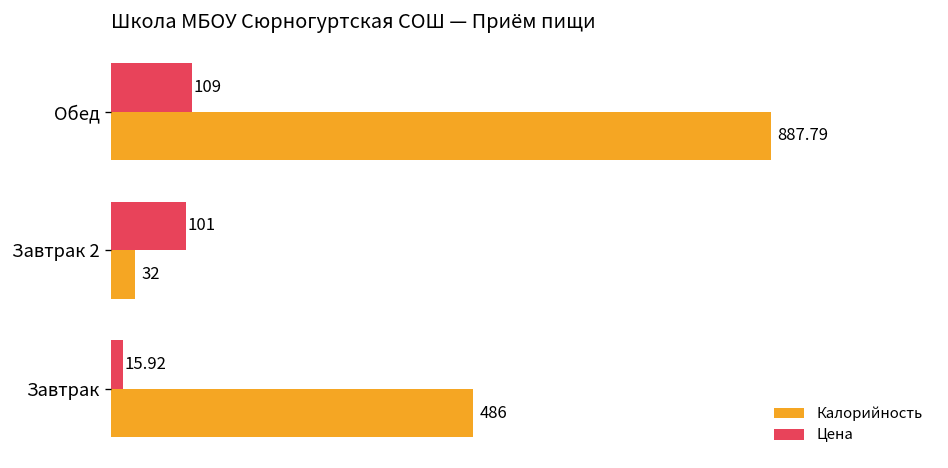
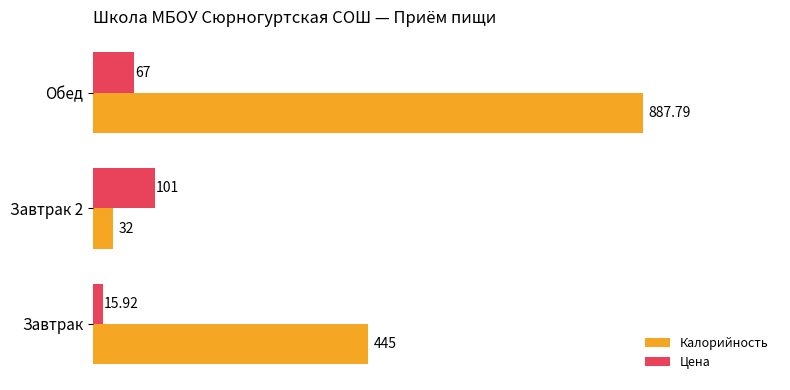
Цена, Обед: 109 -> 67
Калорийность, Завтрак: 486 -> 445
